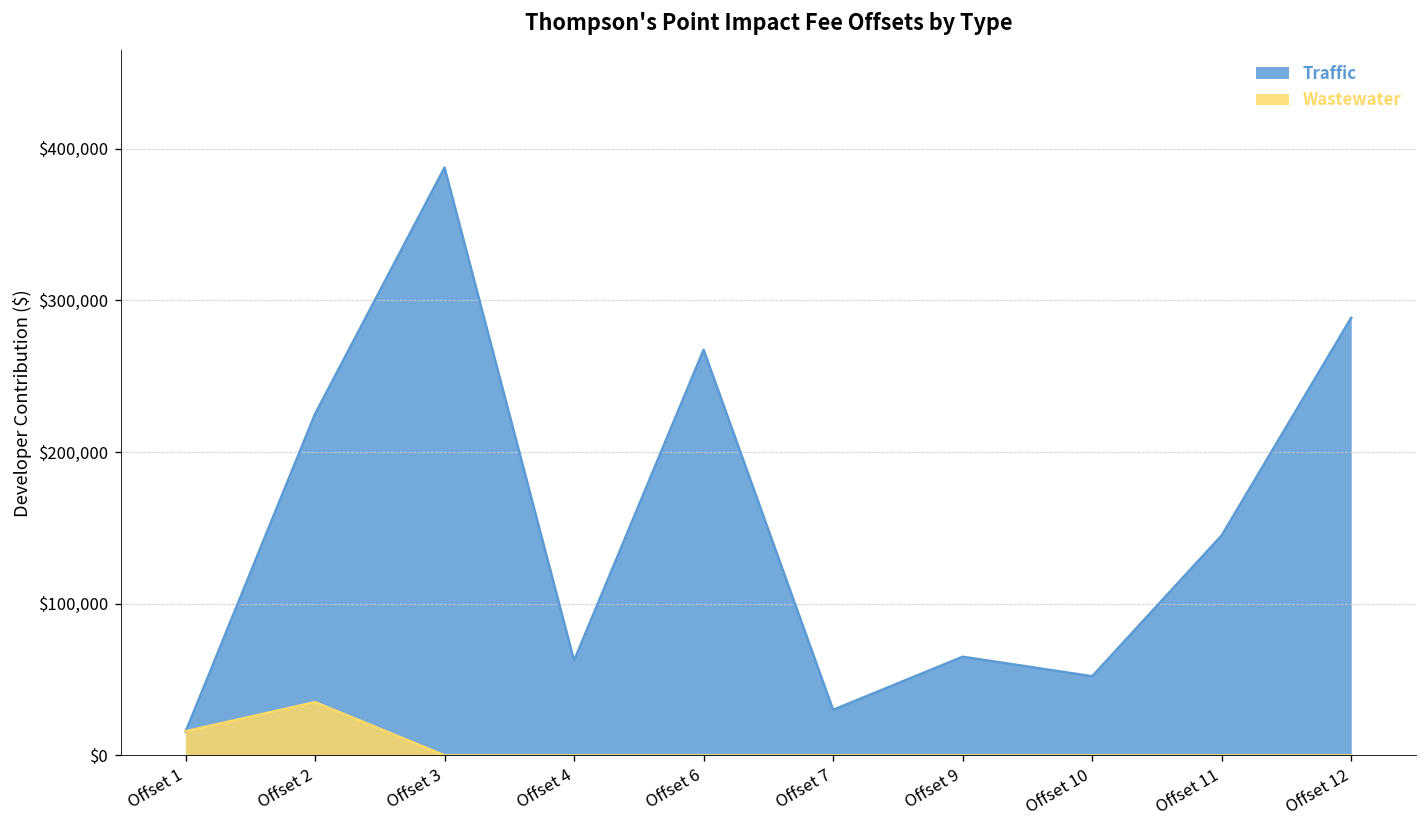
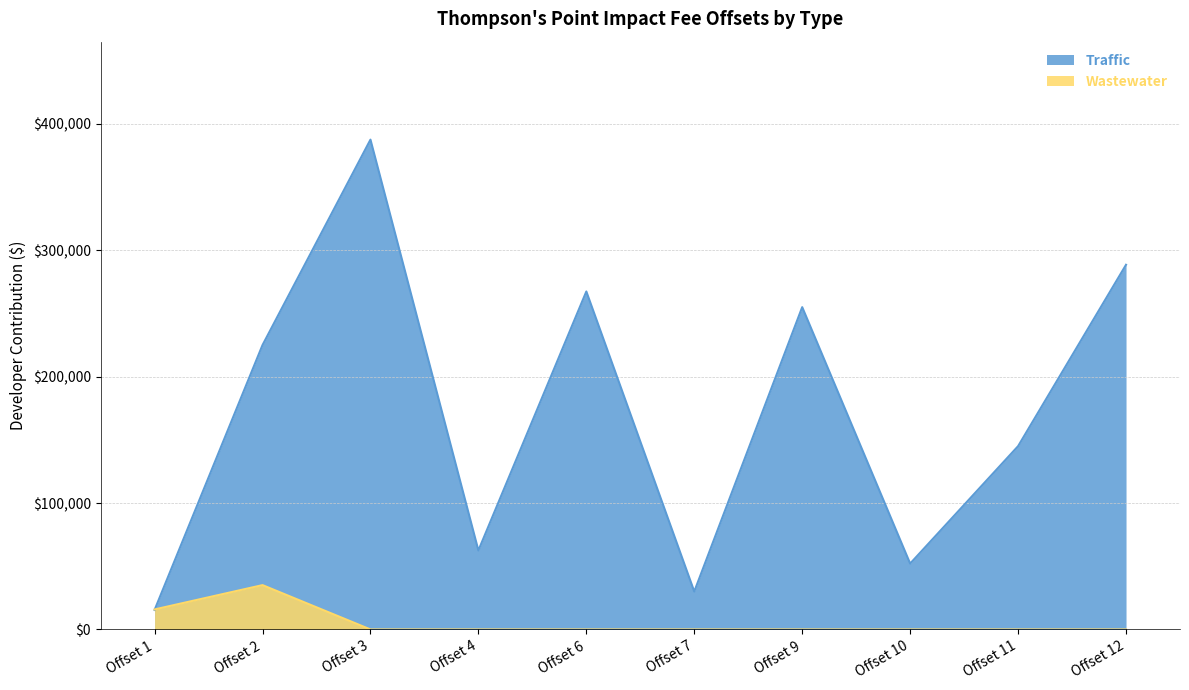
Traffic, Offset 9: $65,000 -> $255,000
